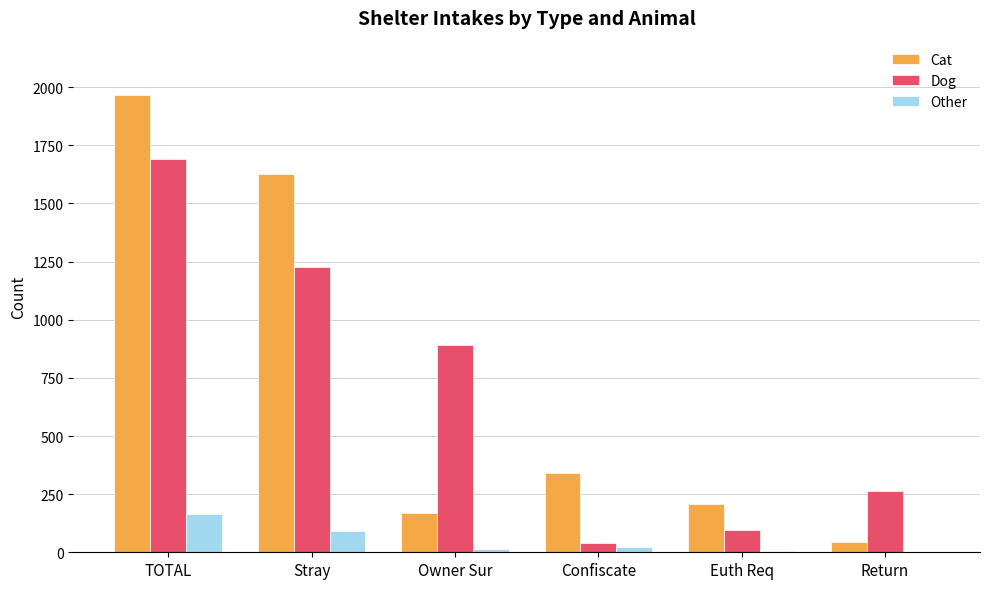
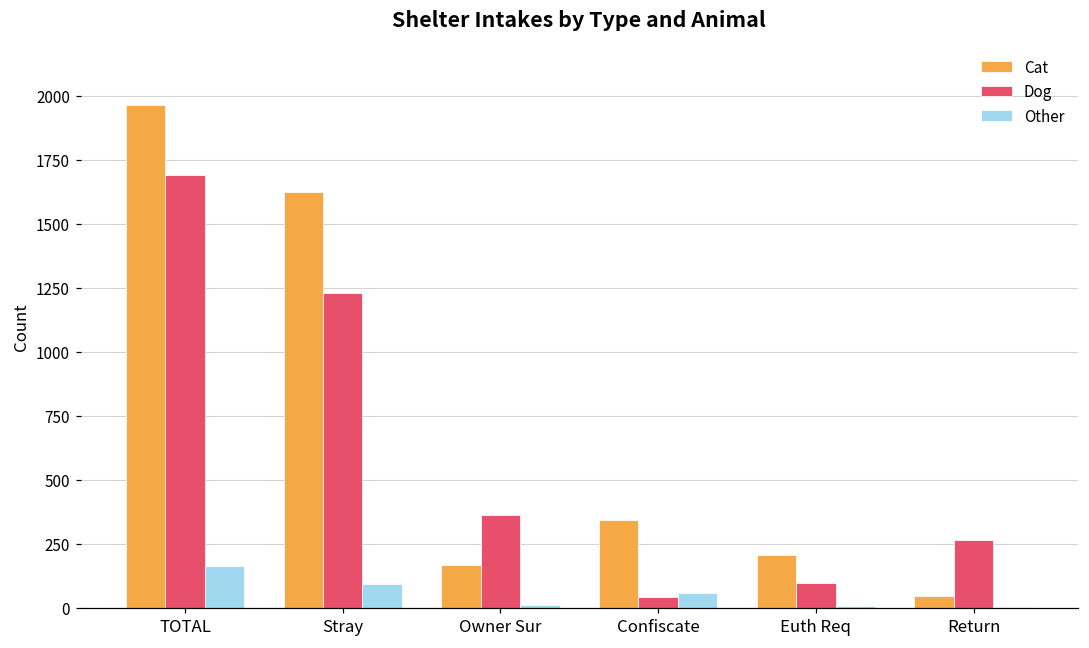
Dog, Owner Sur: 890 -> 360
Other, Confiscate: 20 -> 60
